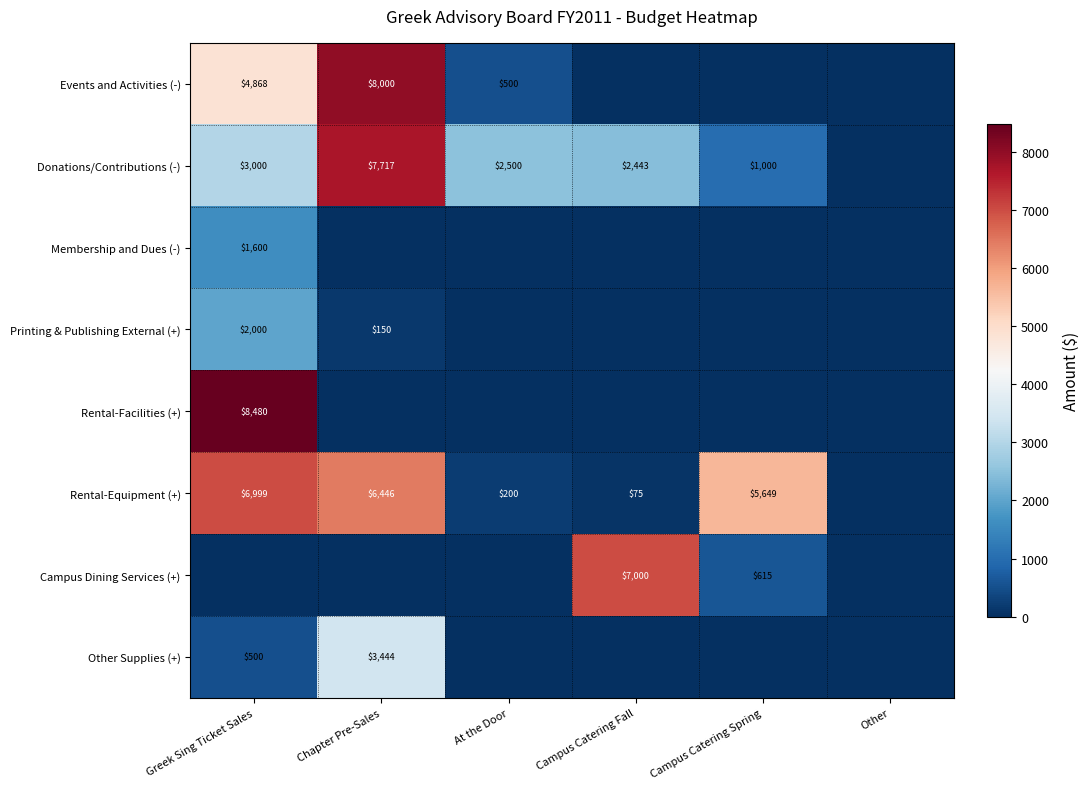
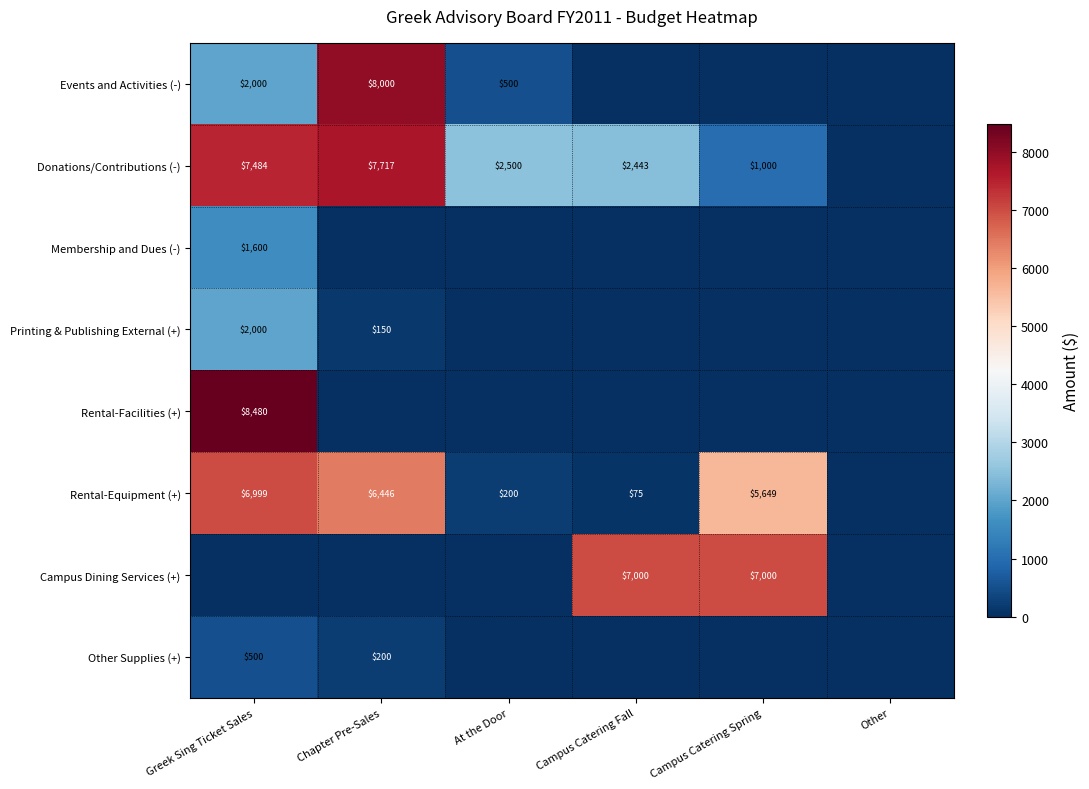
Events and Activities (-), Greek Sing Ticket Sales: $4,868 -> $2,000
Donations/Contributions (-), Greek Sing Ticket Sales: $3,000 -> $7,484
Campus Dining Services (+), Campus Catering Spring: $615 -> $7,000
Other Supplies (+), Chapter Pre-Sales: $3,444 -> $200
